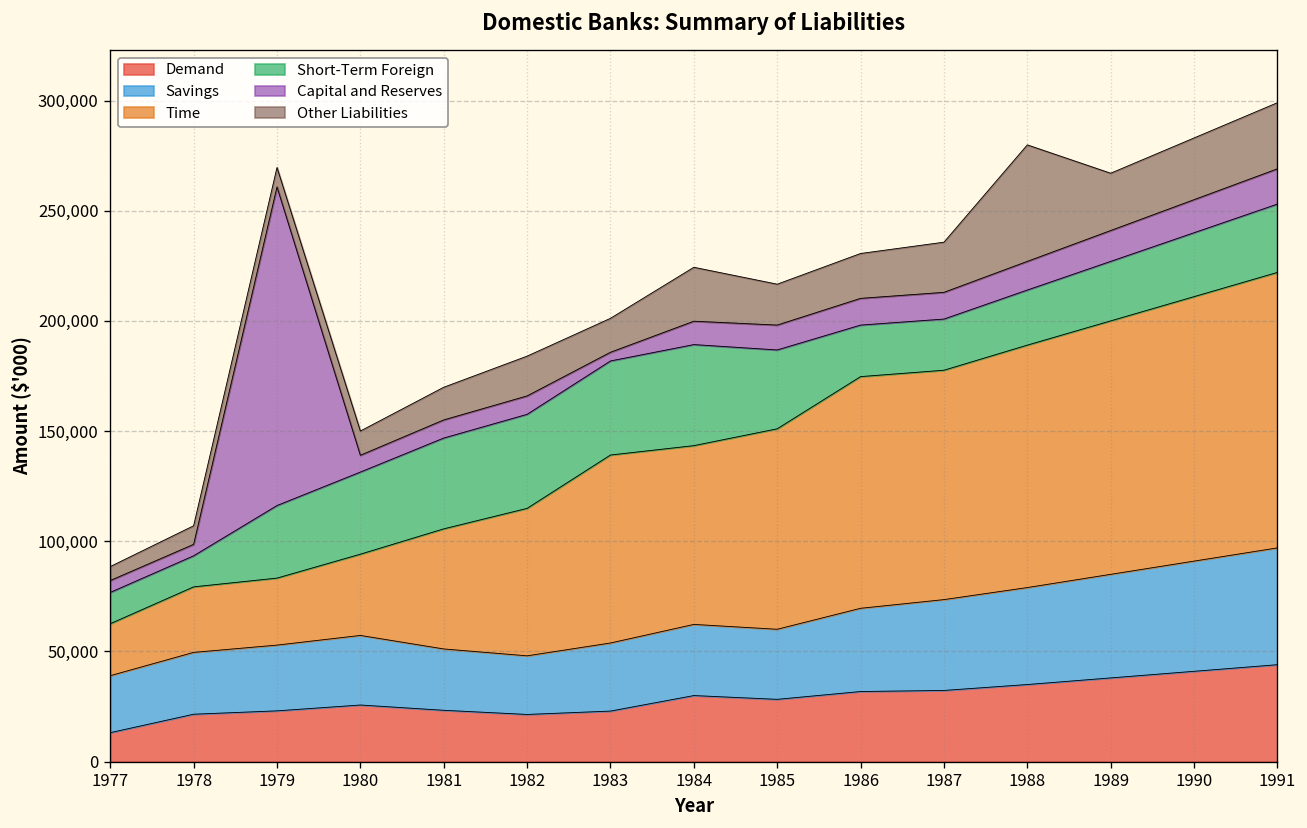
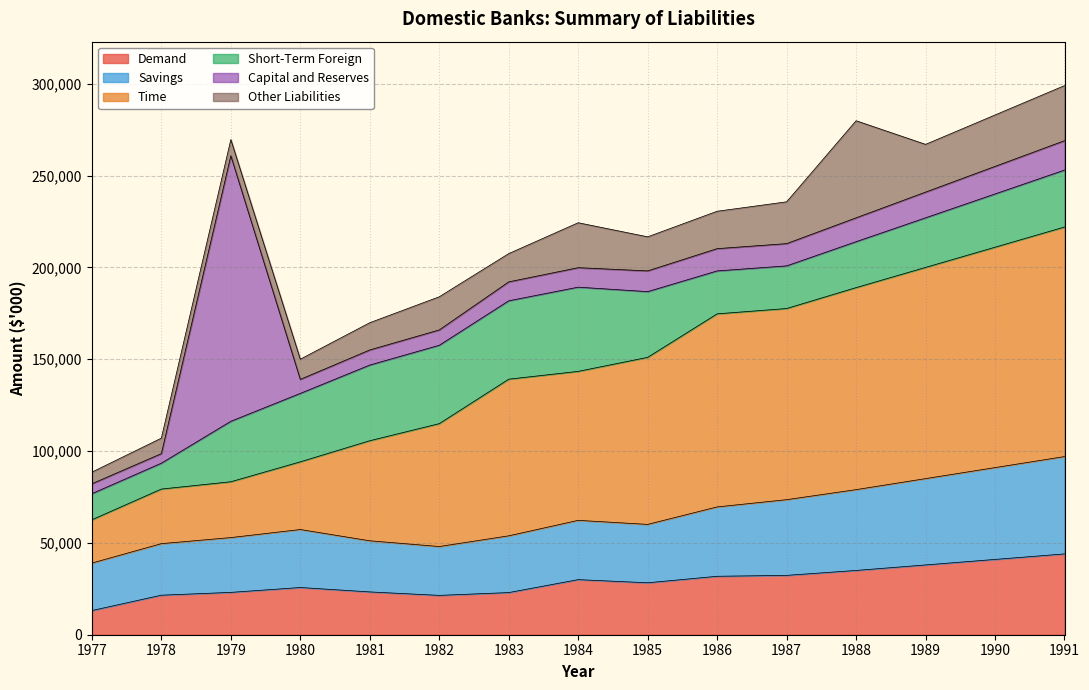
Capital and Reserves, 1983: 4,000 -> 10,000
